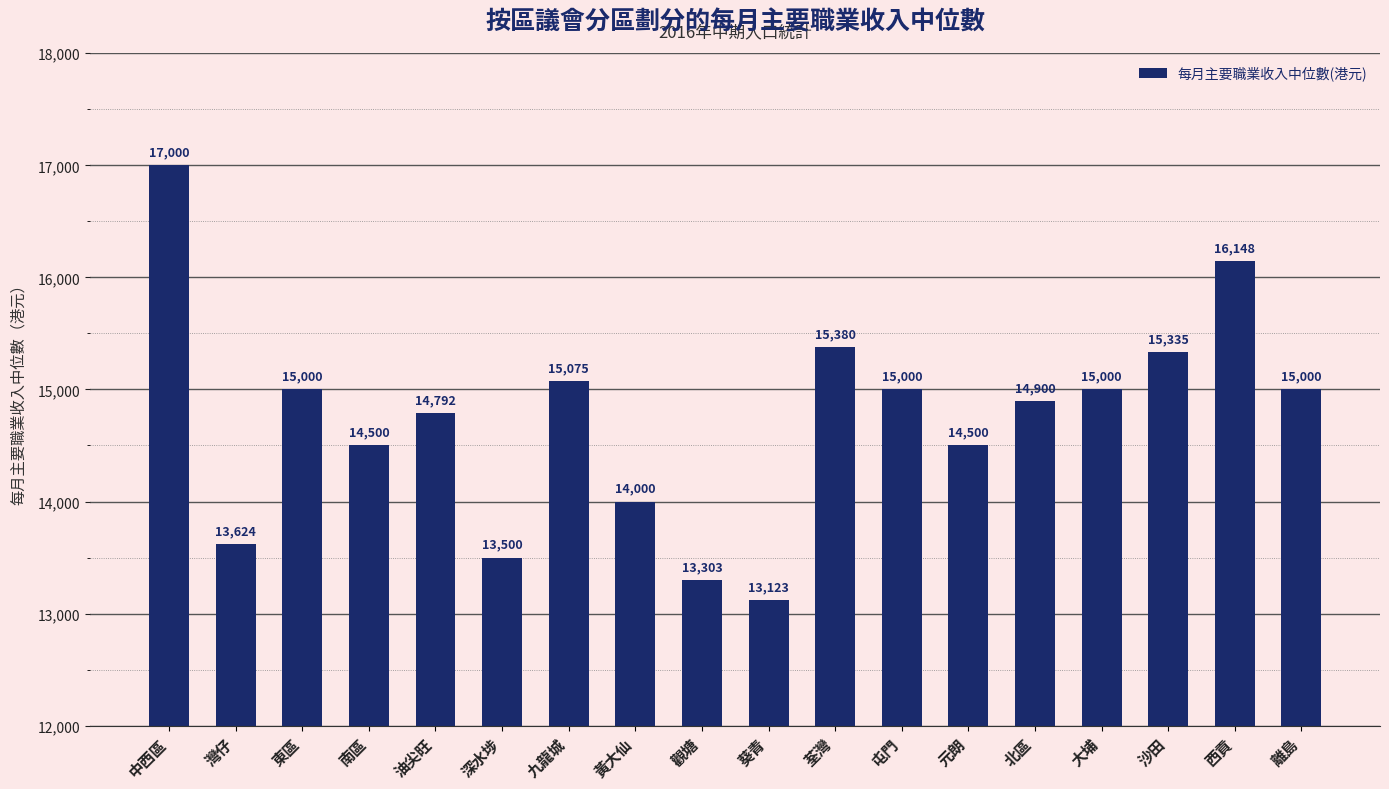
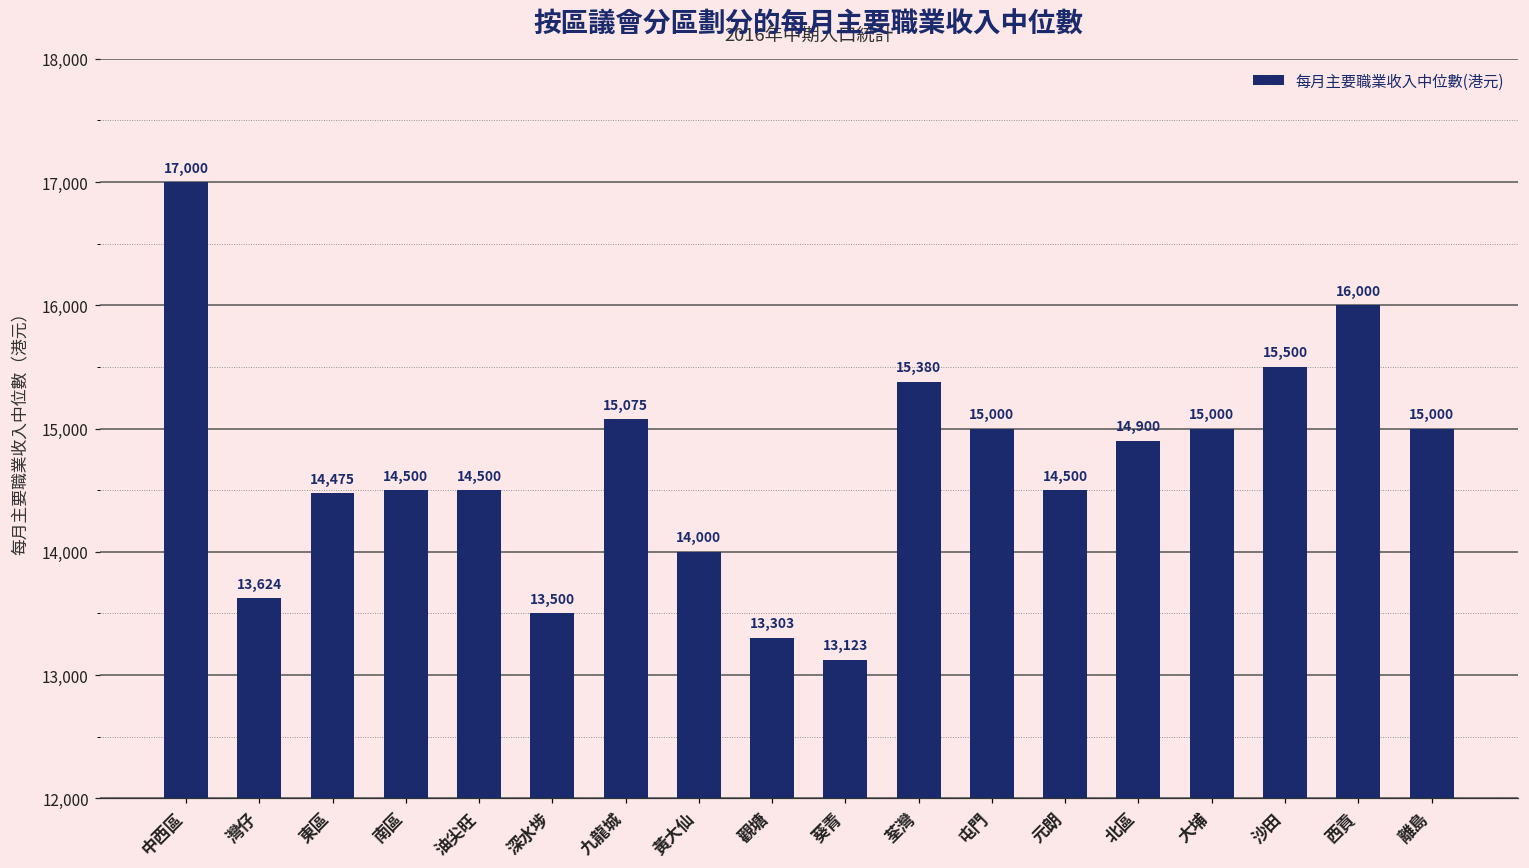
東區: 15,000 -> 14,475
油尖旺: 14,792 -> 14,500
沙田: 15,335 -> 15,500
西貢: 16,148 -> 16,000
